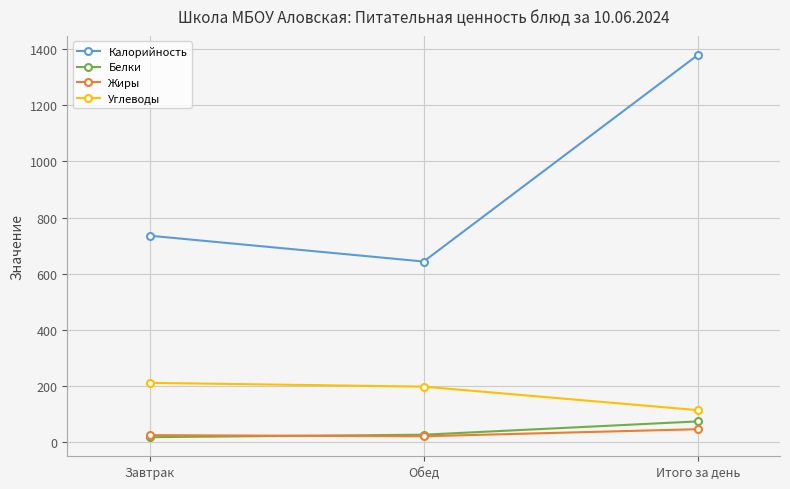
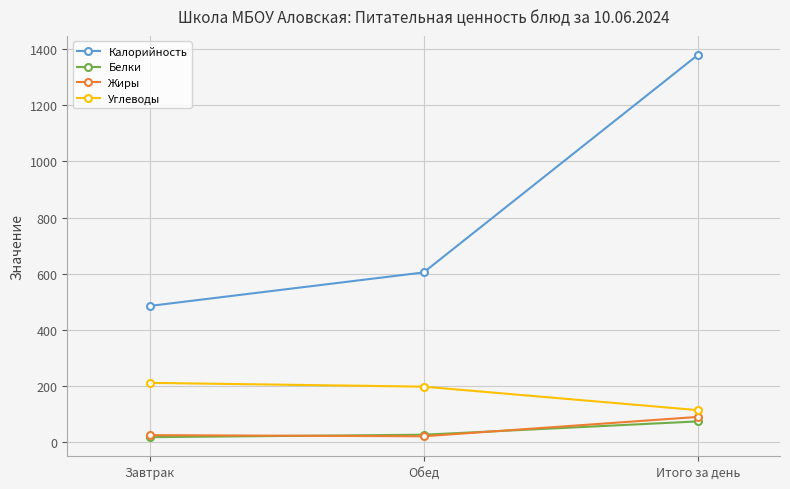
Калорийность, Завтрак: 740 -> 490
Калорийность, Обед: 640 -> 600
Жиры, Итого за день: 50 -> 90
